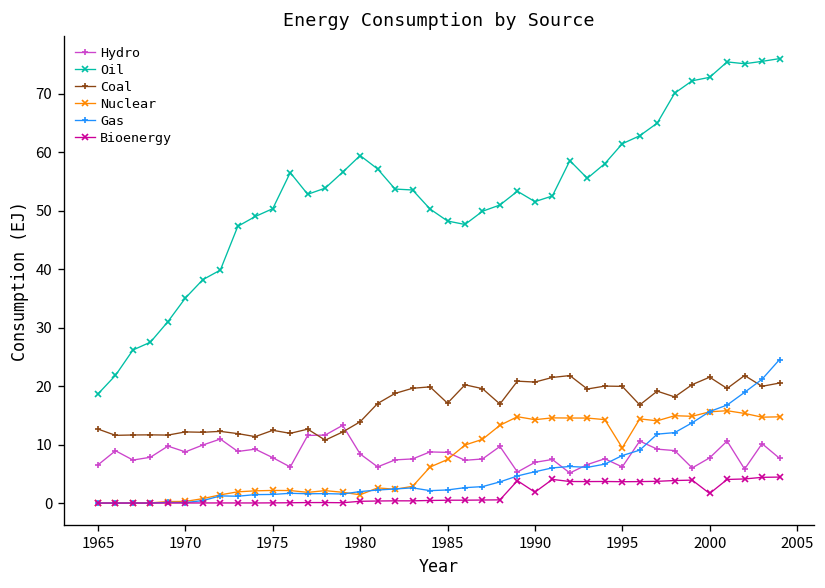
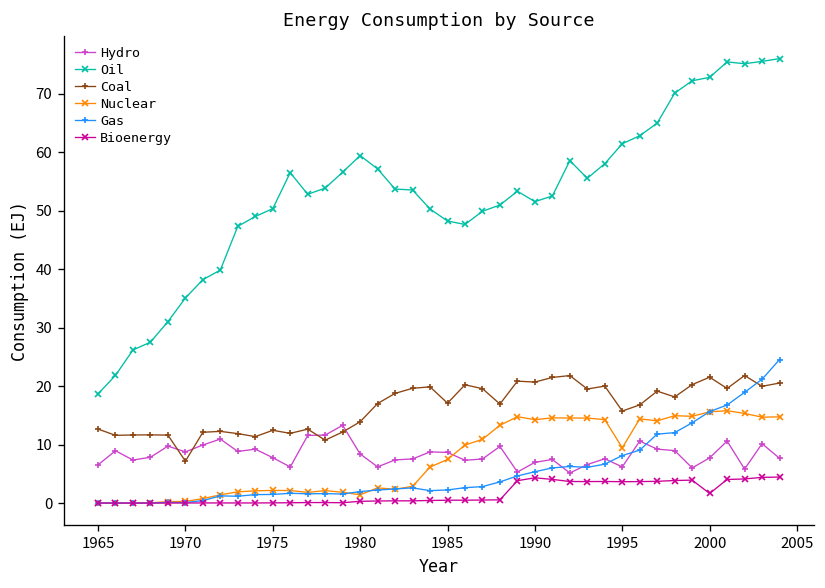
Coal, 1970: 12 -> 7
Bioenergy, 1990: 2 -> 4
Coal, 1995: 20 -> 16
